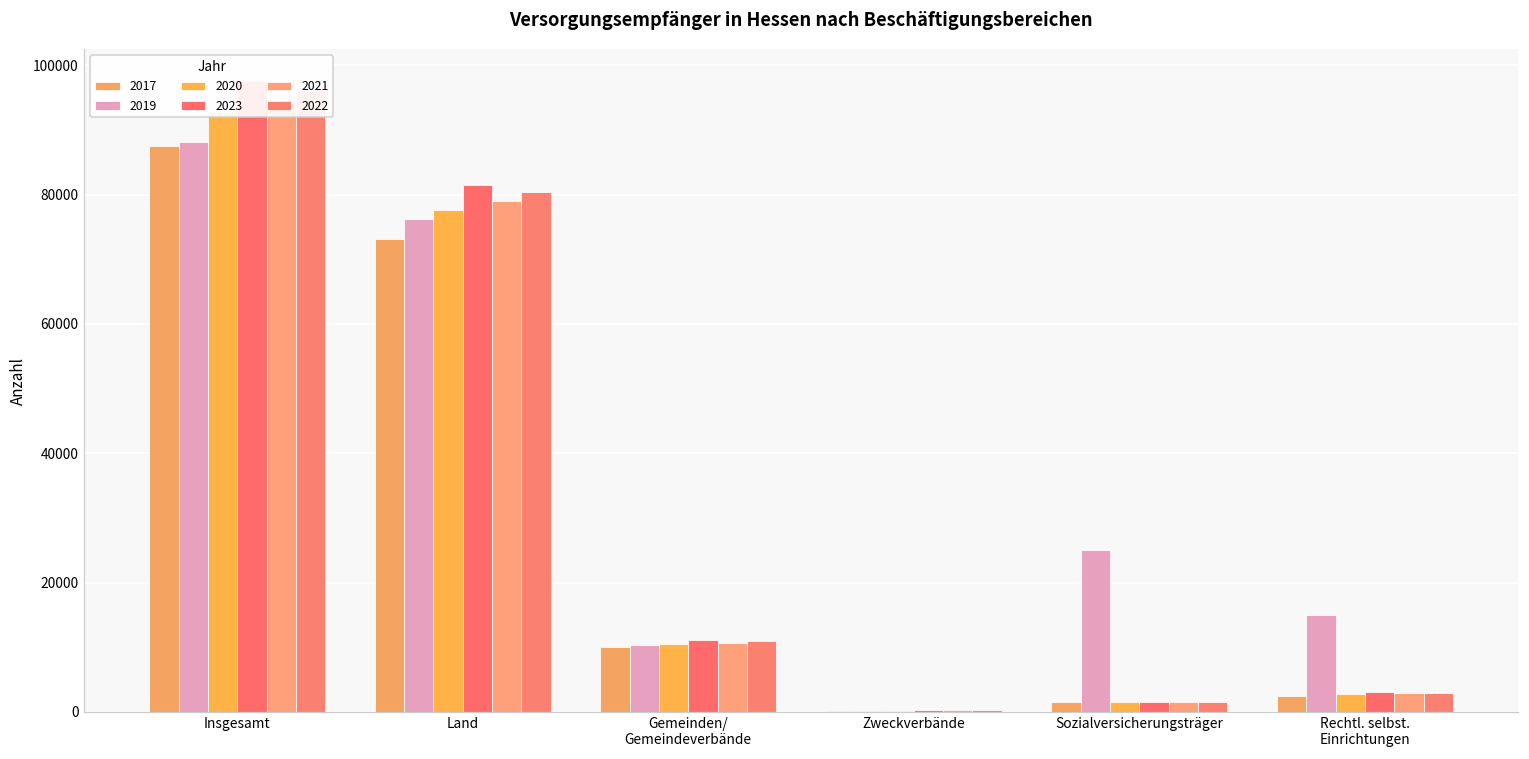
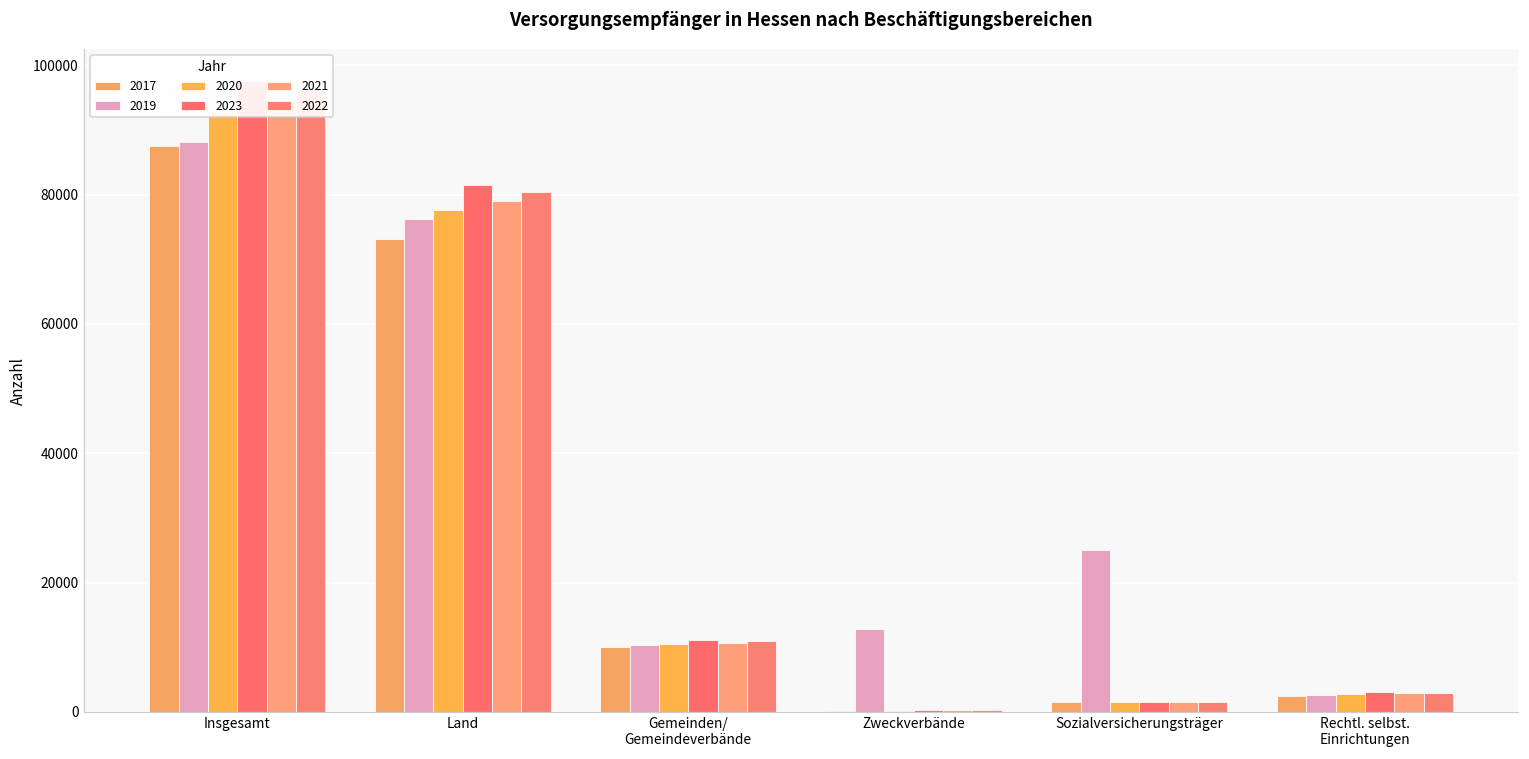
2019, Zweckverbände: 0 -> 13000
2019, Rechtl. selbst. Einrichtungen: 15000 -> 3000
